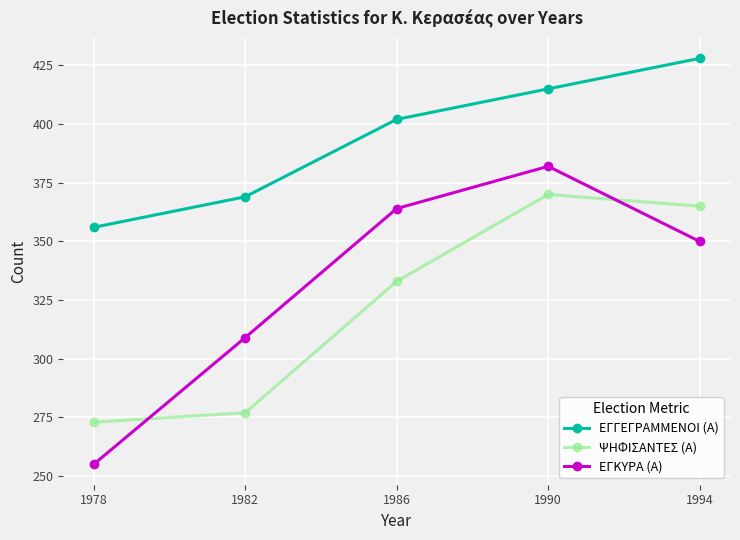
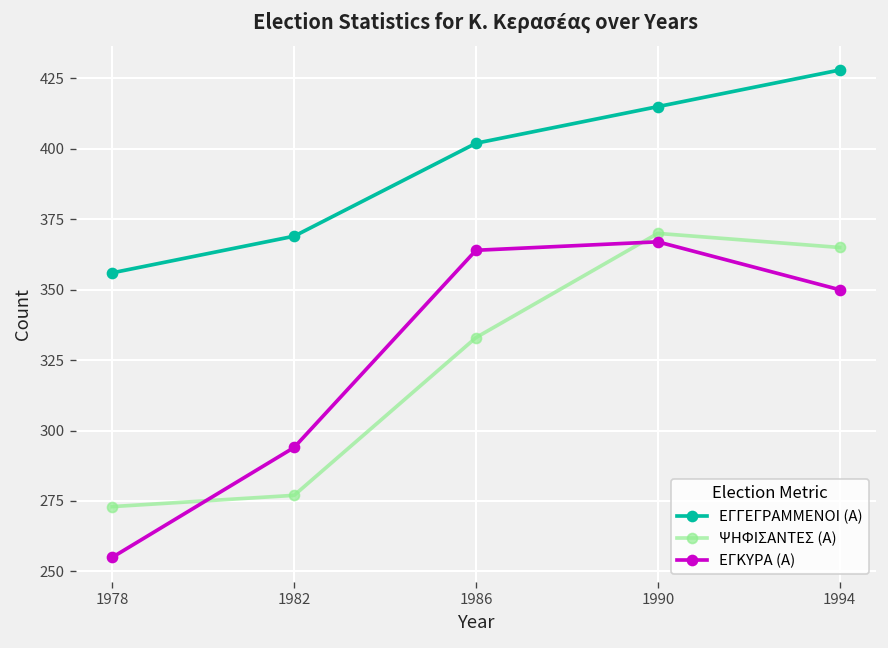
ΕΓΚΥΡΑ (Α), 1982: 309 -> 294
ΕΓΚΥΡΑ (Α), 1990: 382 -> 367
